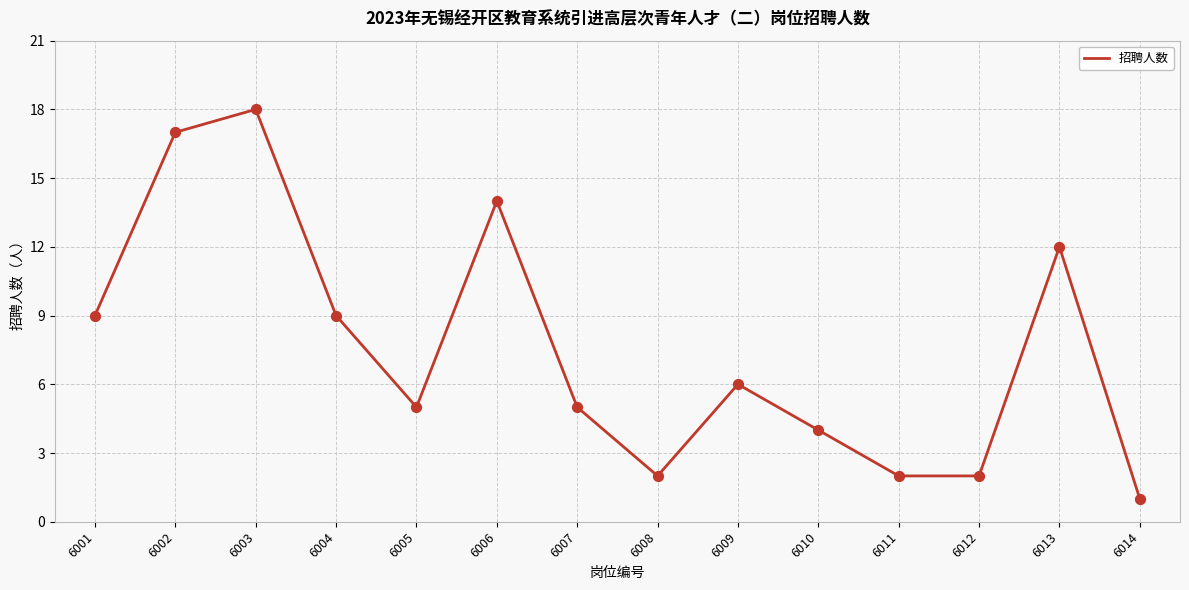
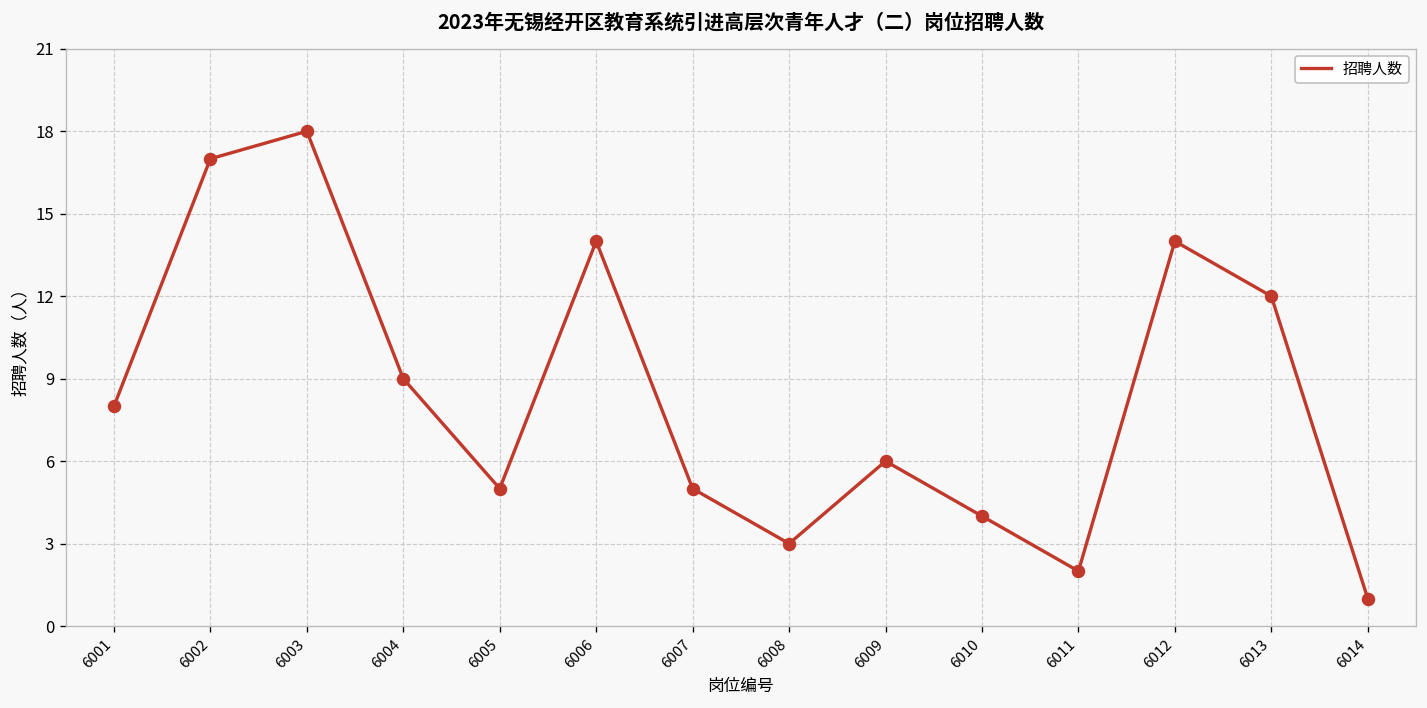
6001: 9 -> 8
6008: 2 -> 3
6012: 2 -> 14
